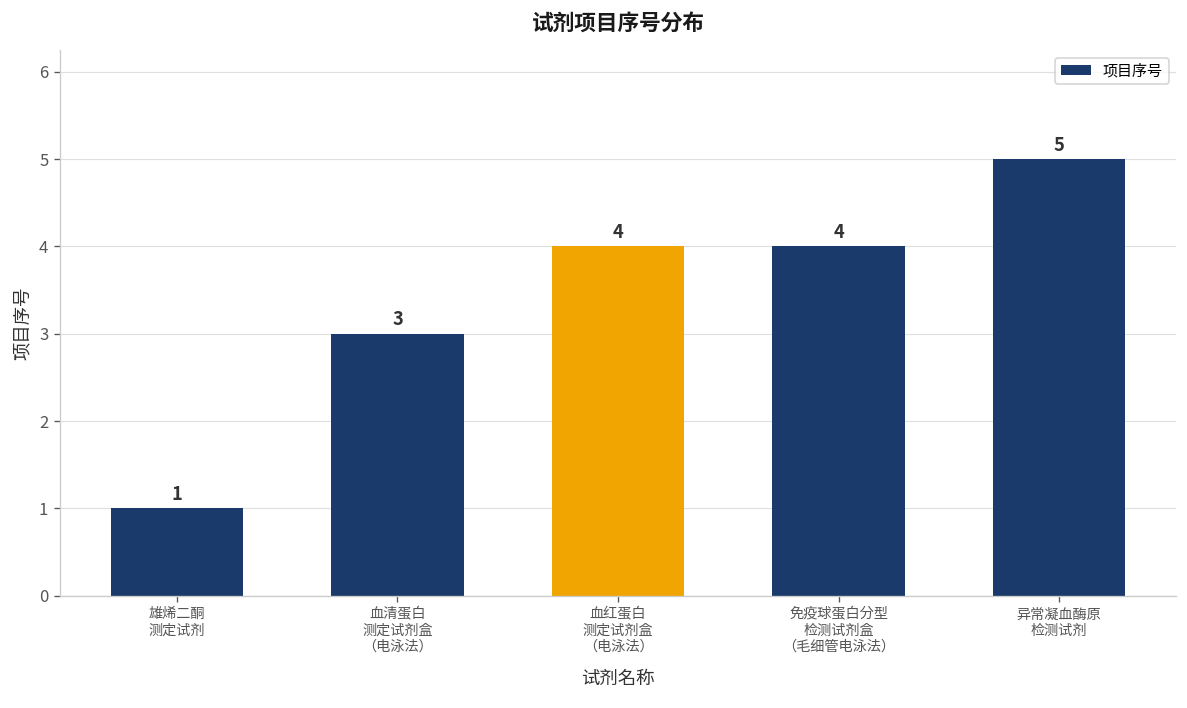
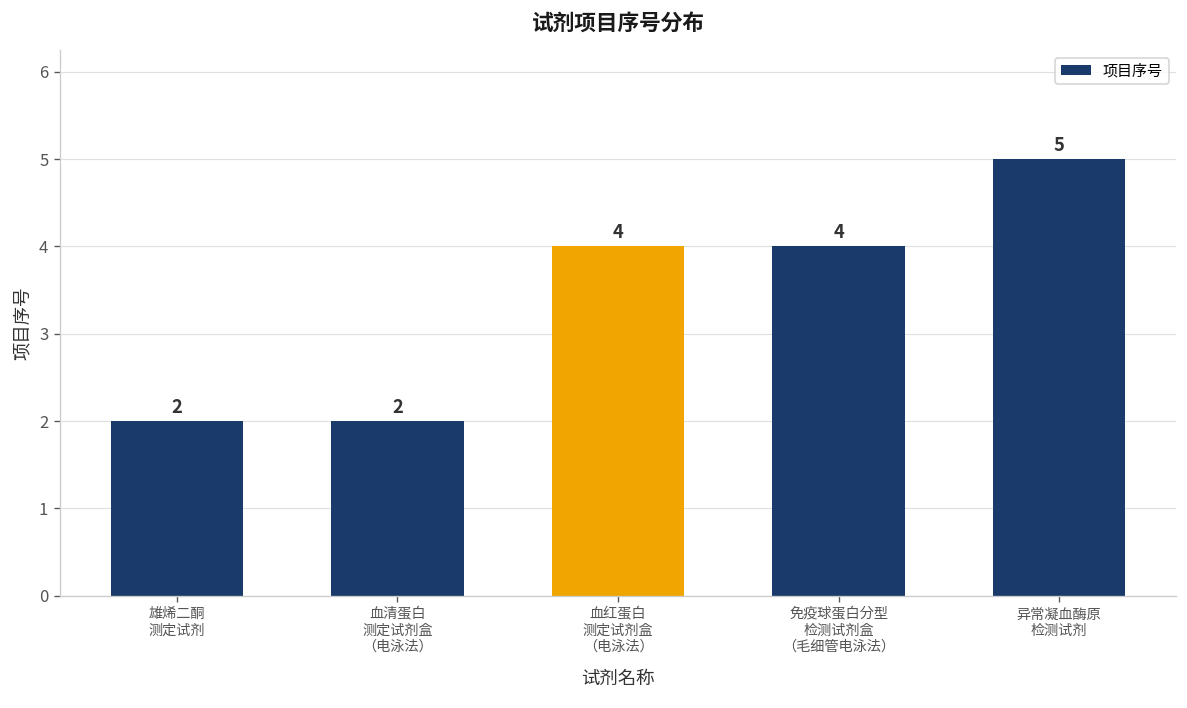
雄烯二酮 测定试剂: 1 -> 2
血清蛋白 测定试剂盒 （电泳法）: 3 -> 2
